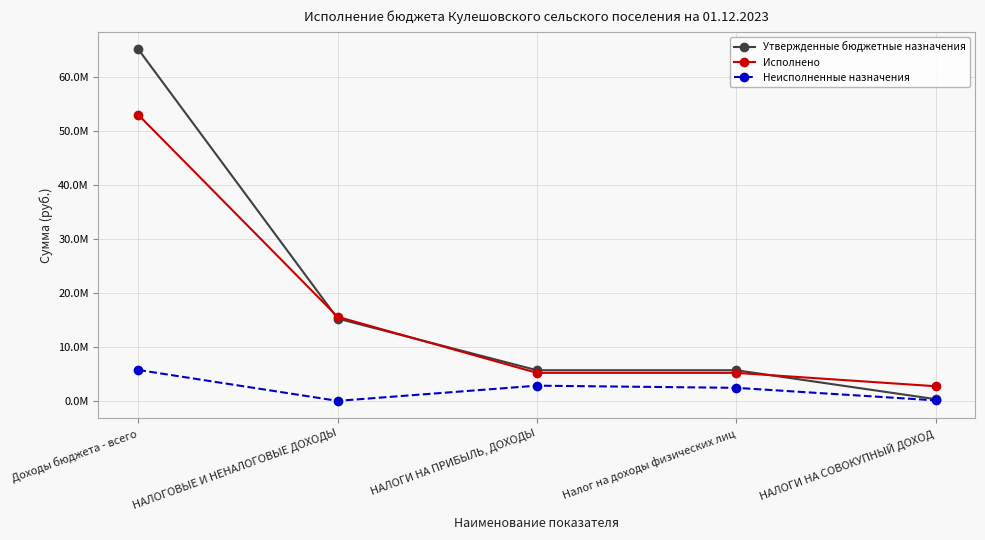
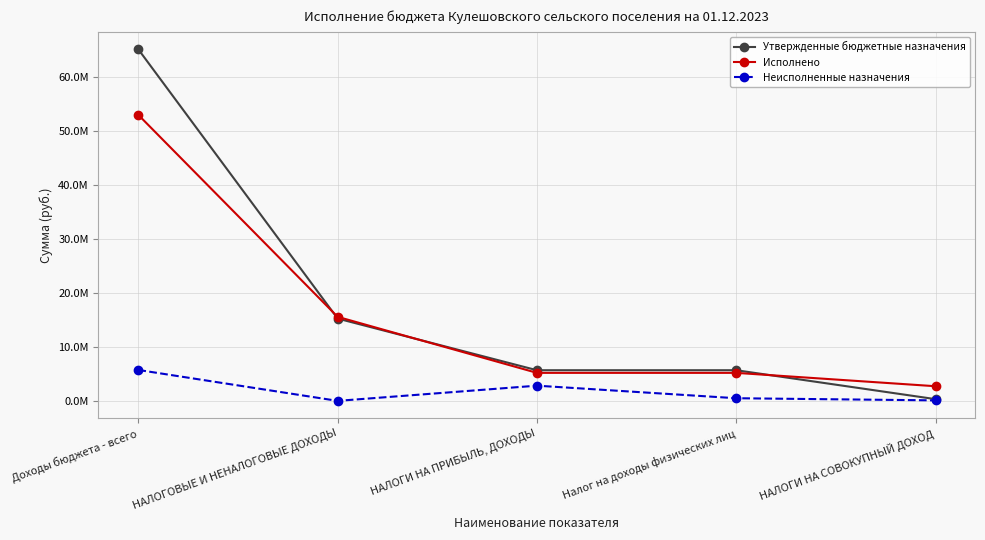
Неисполненные назначения, Налог на доходы физических лиц: 2000000 -> 0
